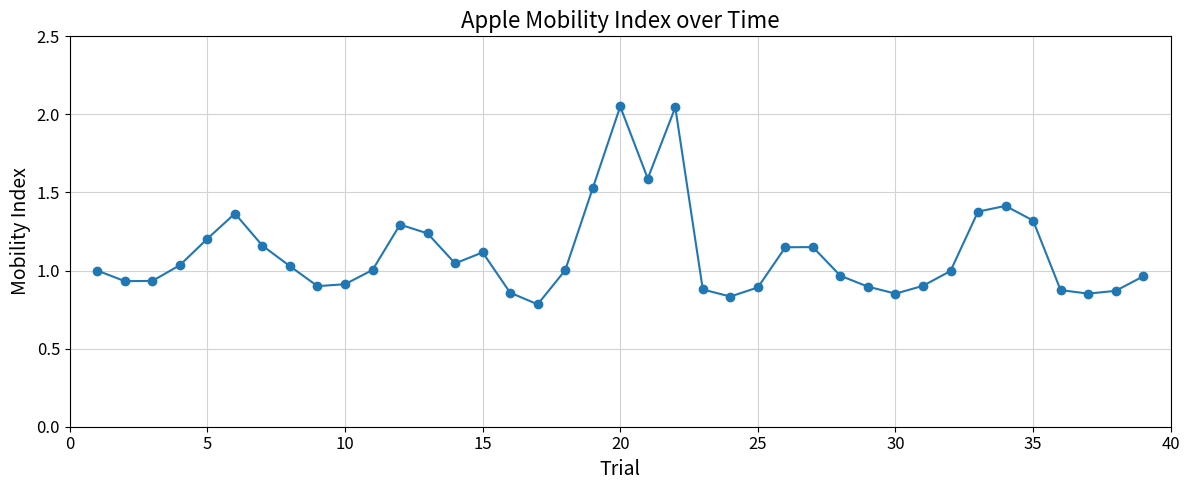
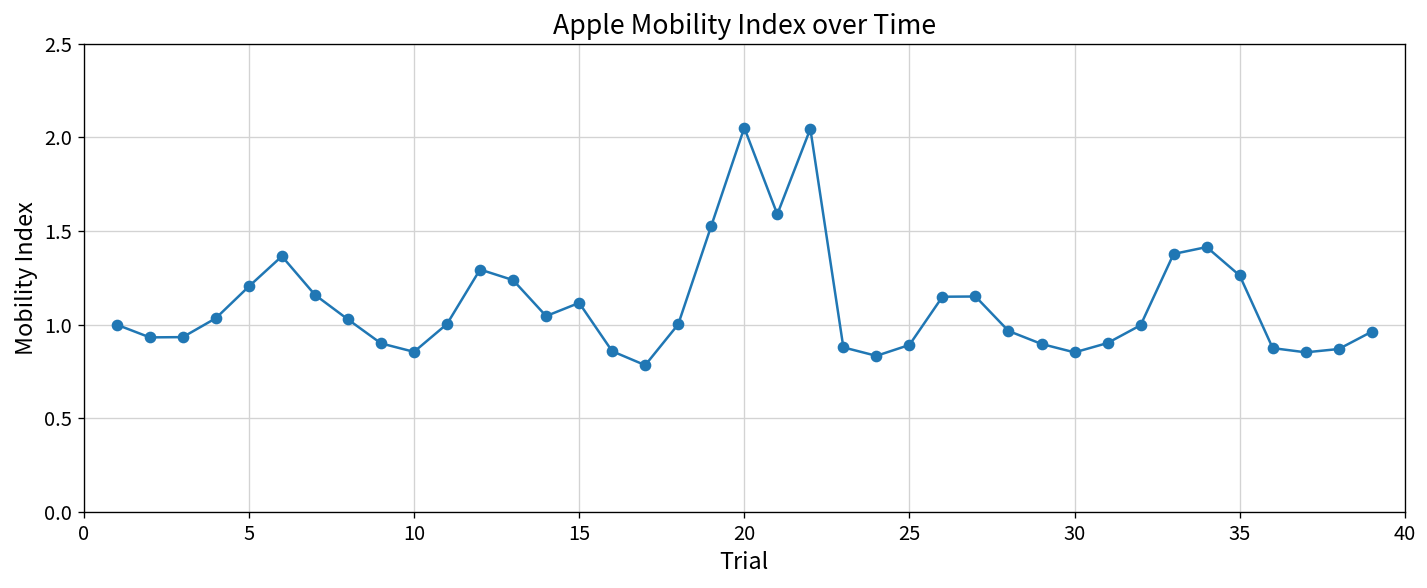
10: 0.91 -> 0.86
35: 1.32 -> 1.26
